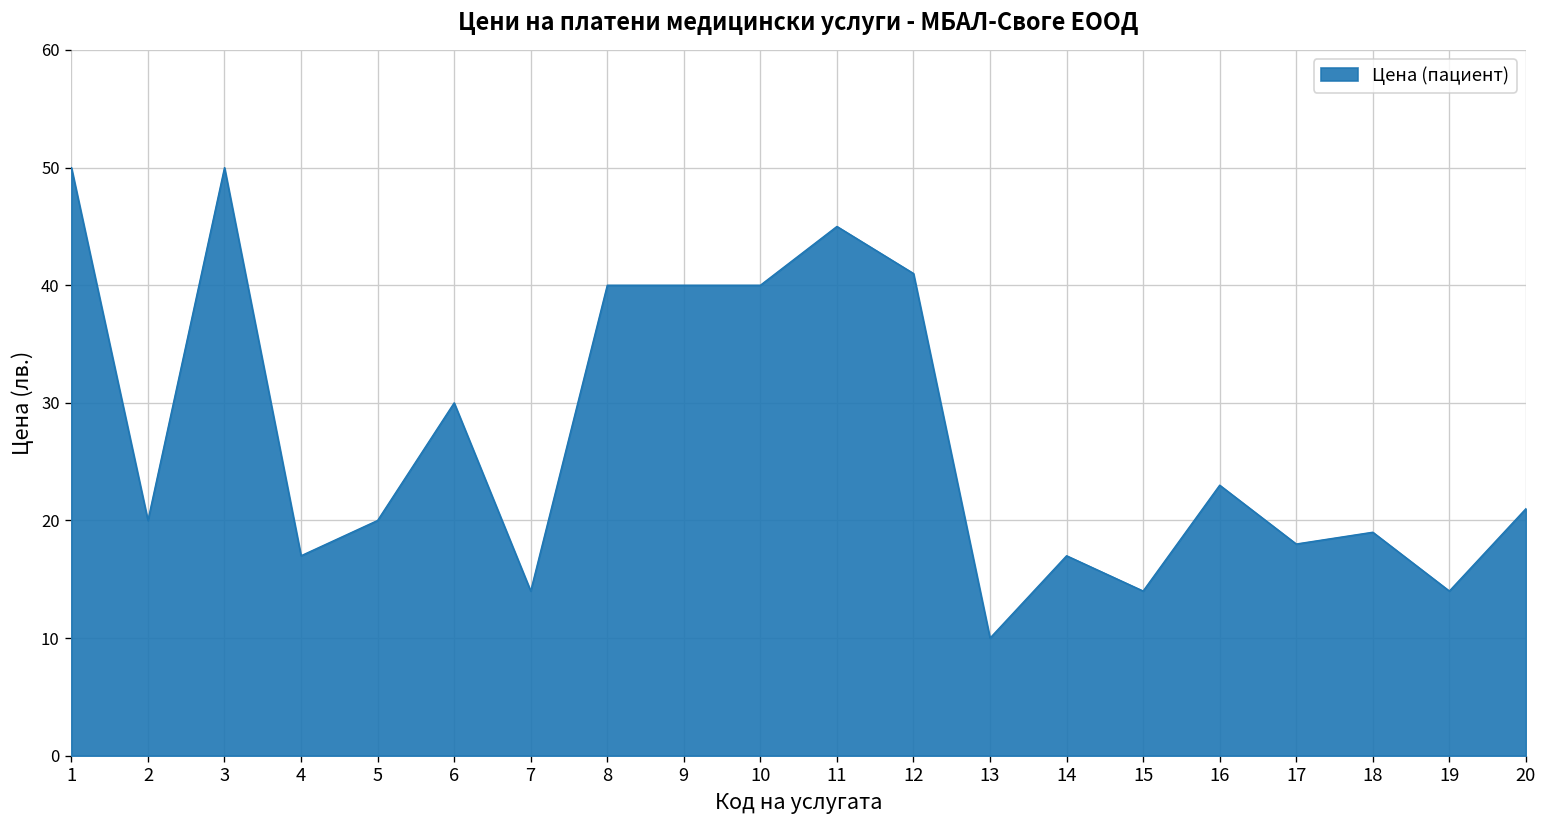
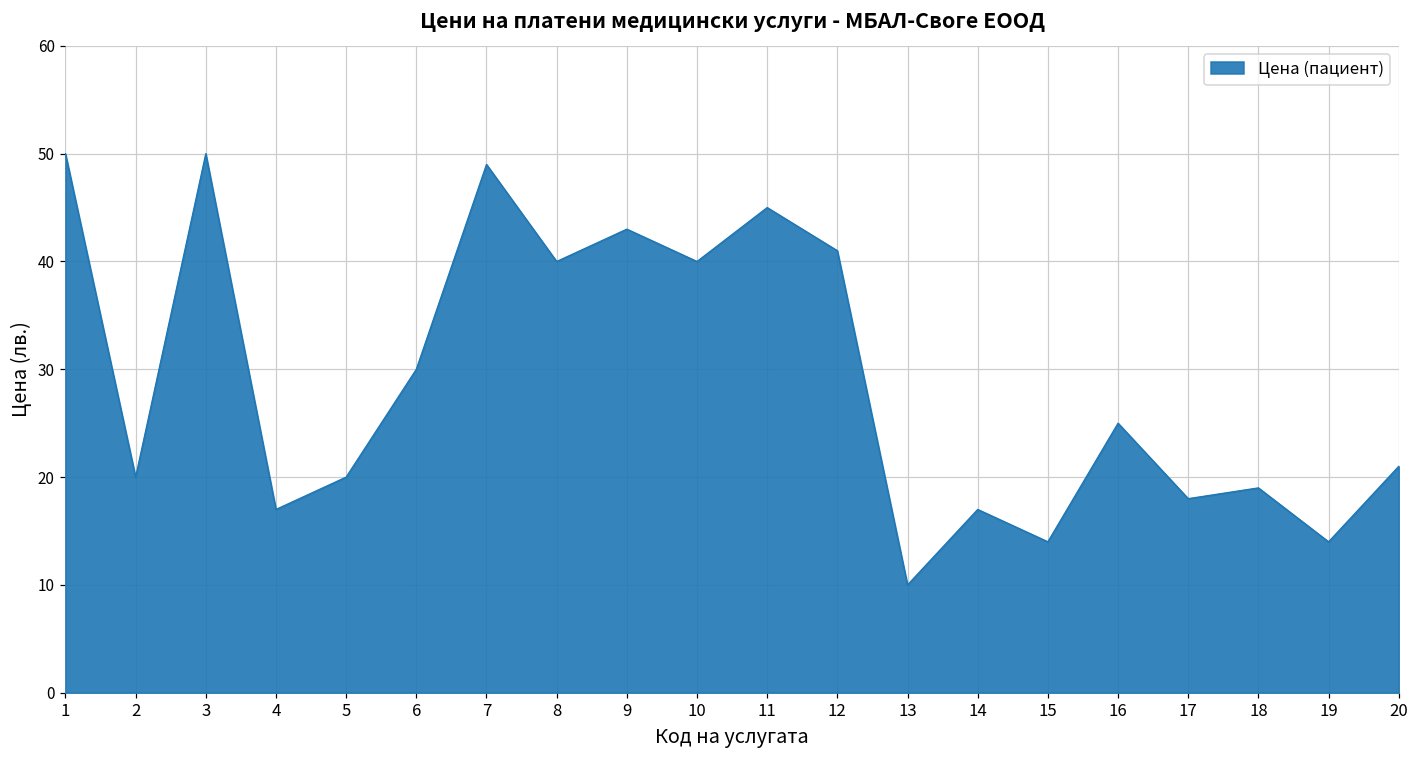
7: 14 -> 49
9: 40 -> 43
16: 23 -> 25
